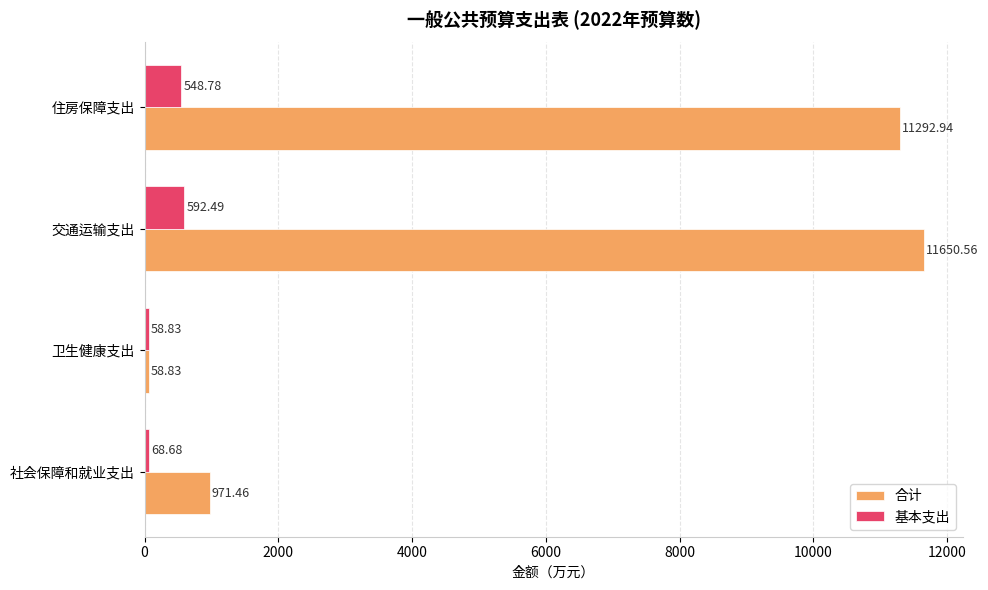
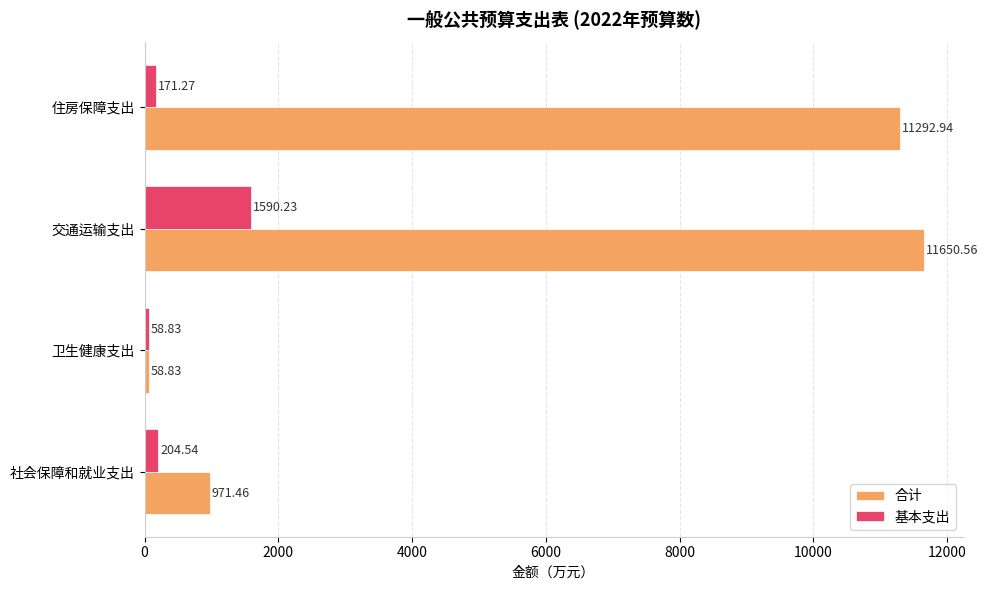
基本支出, 住房保障支出: 548.78 -> 171.27
基本支出, 交通运输支出: 592.49 -> 1590.23
基本支出, 社会保障和就业支出: 68.68 -> 204.54
